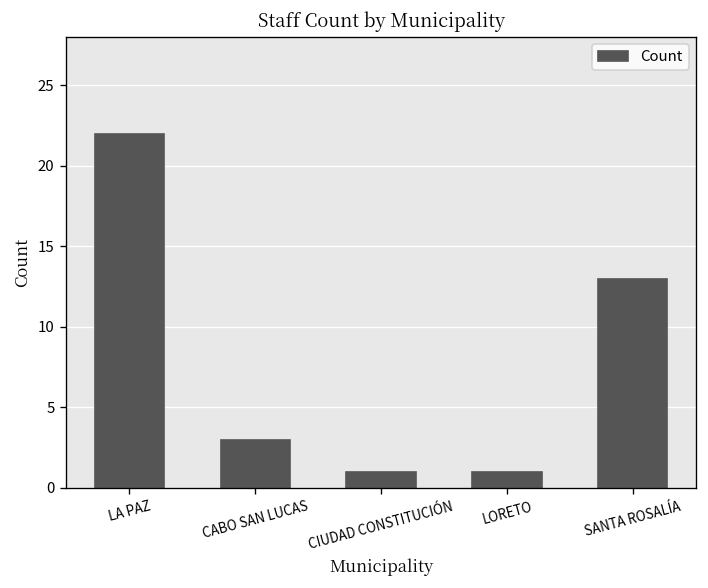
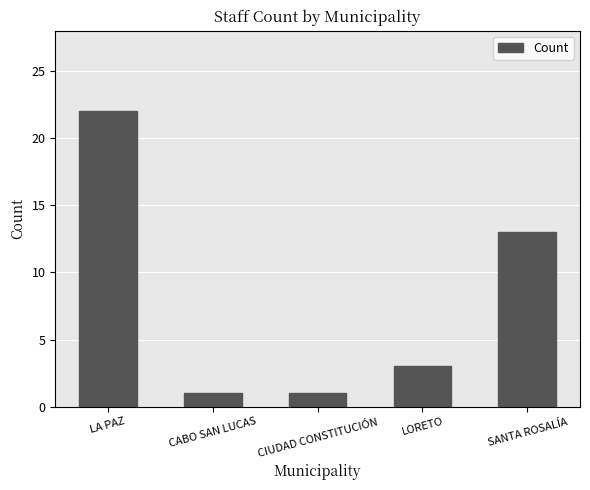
CABO SAN LUCAS: 3 -> 1
LORETO: 1 -> 3
